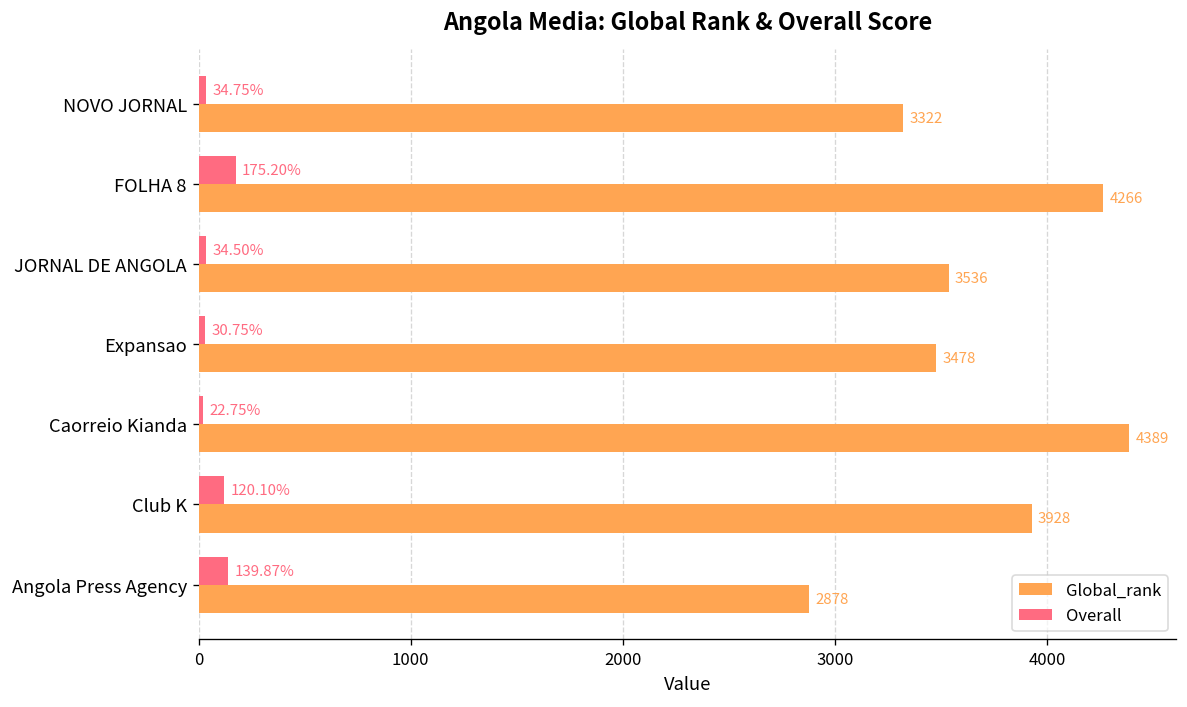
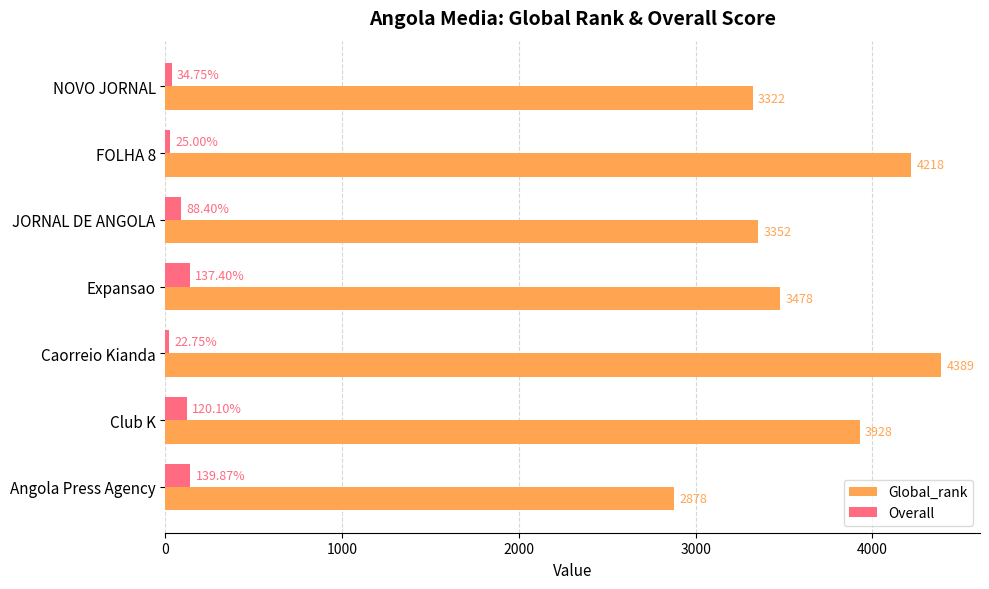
Overall, FOLHA 8: 175.20% -> 25.00%
Global_rank, FOLHA 8: 4266 -> 4218
Overall, JORNAL DE ANGOLA: 34.50% -> 88.40%
Global_rank, JORNAL DE ANGOLA: 3536 -> 3352
Overall, Expansao: 30.75% -> 137.40%
